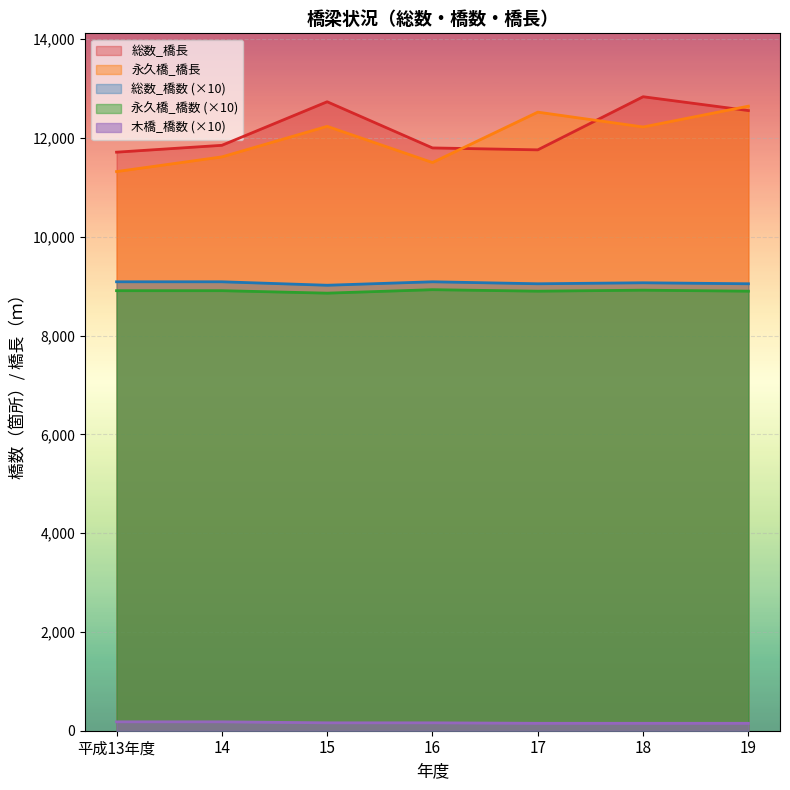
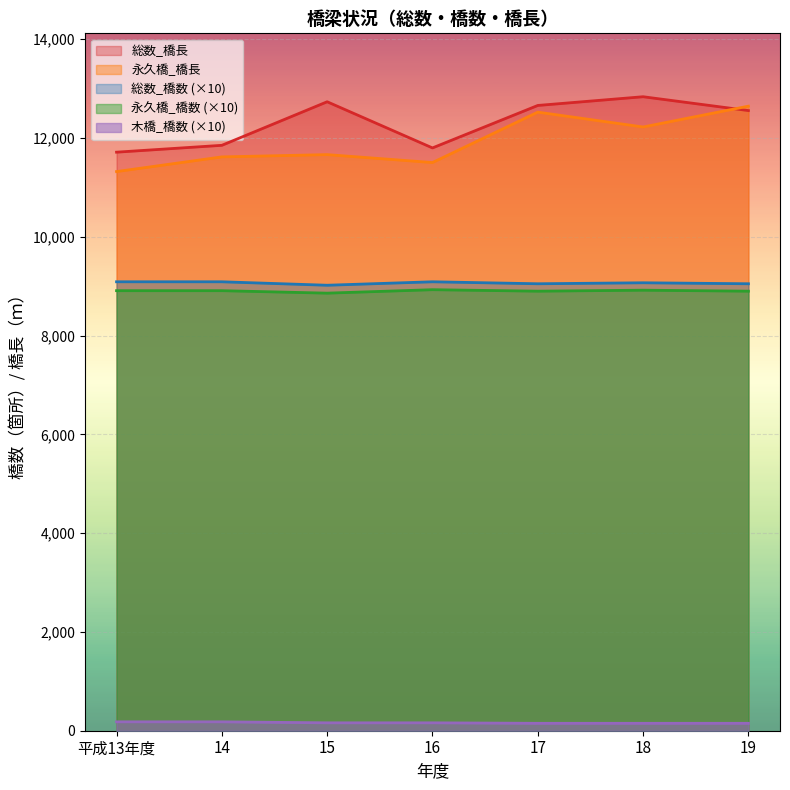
永久橋_橋長, 15: 12,200 -> 11,700
総数_橋長, 17: 11,800 -> 12,700
